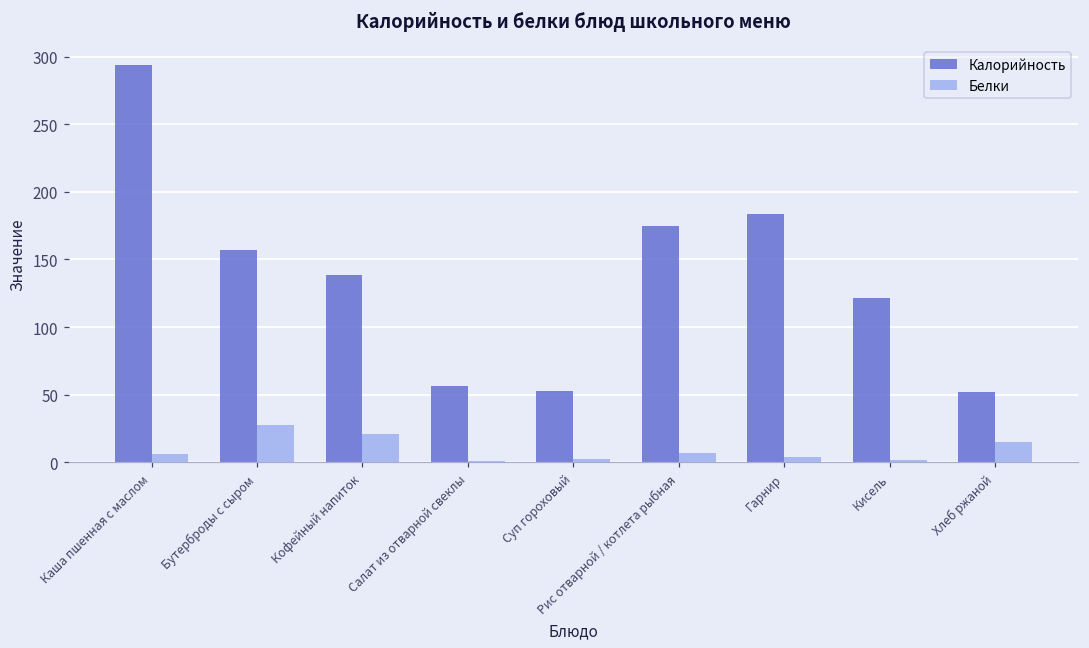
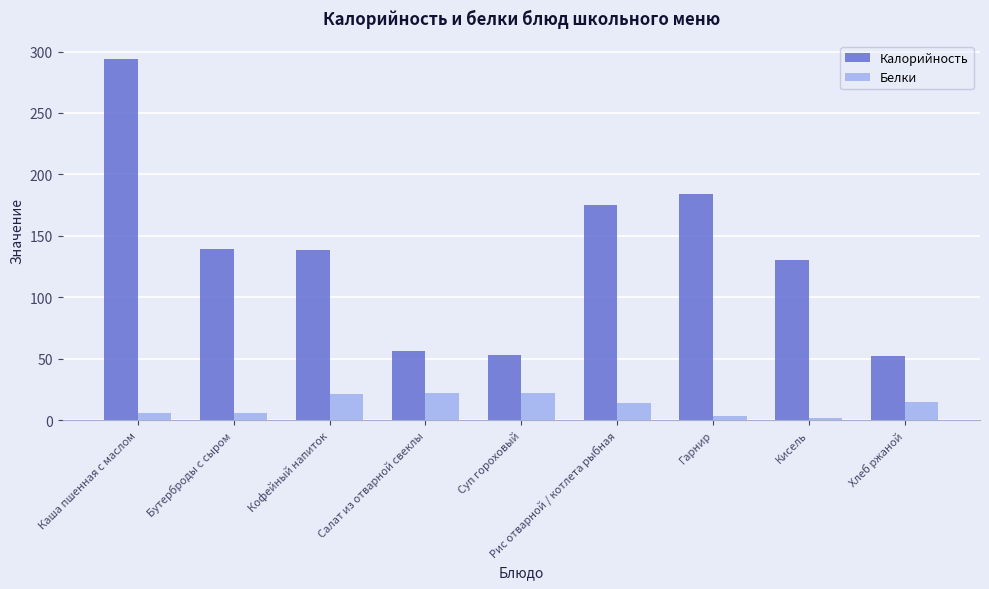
Калорийность, Бутерброды с сыром: 157 -> 139
Белки, Бутерброды с сыром: 27 -> 6
Белки, Салат из отварной свеклы: 1 -> 22
Белки, Суп гороховый: 2 -> 22
Белки, Рис отварной / котлета рыбная: 7 -> 14
Калорийность, Кисель: 122 -> 130
